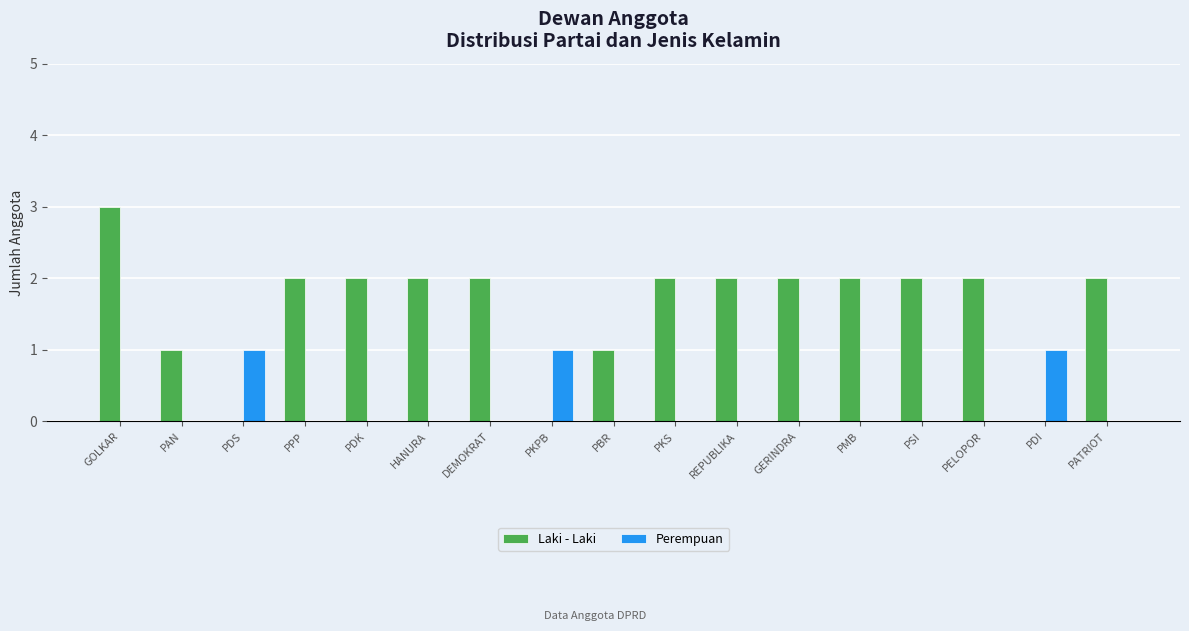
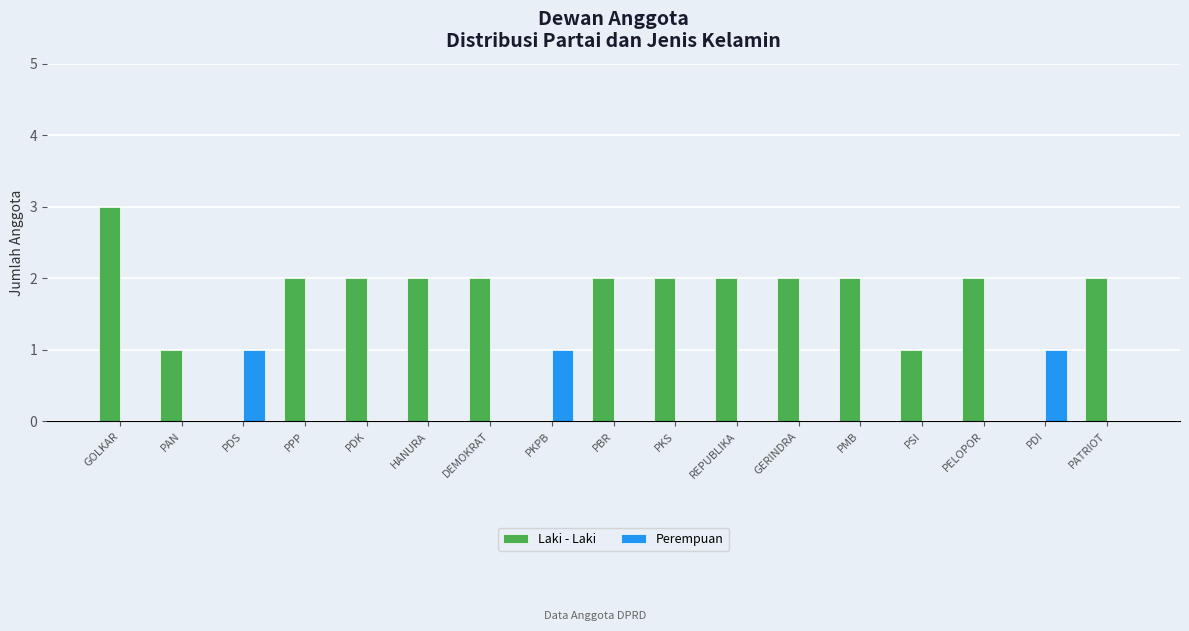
Laki - Laki, PBR: 1 -> 2
Laki - Laki, PSI: 2 -> 1
